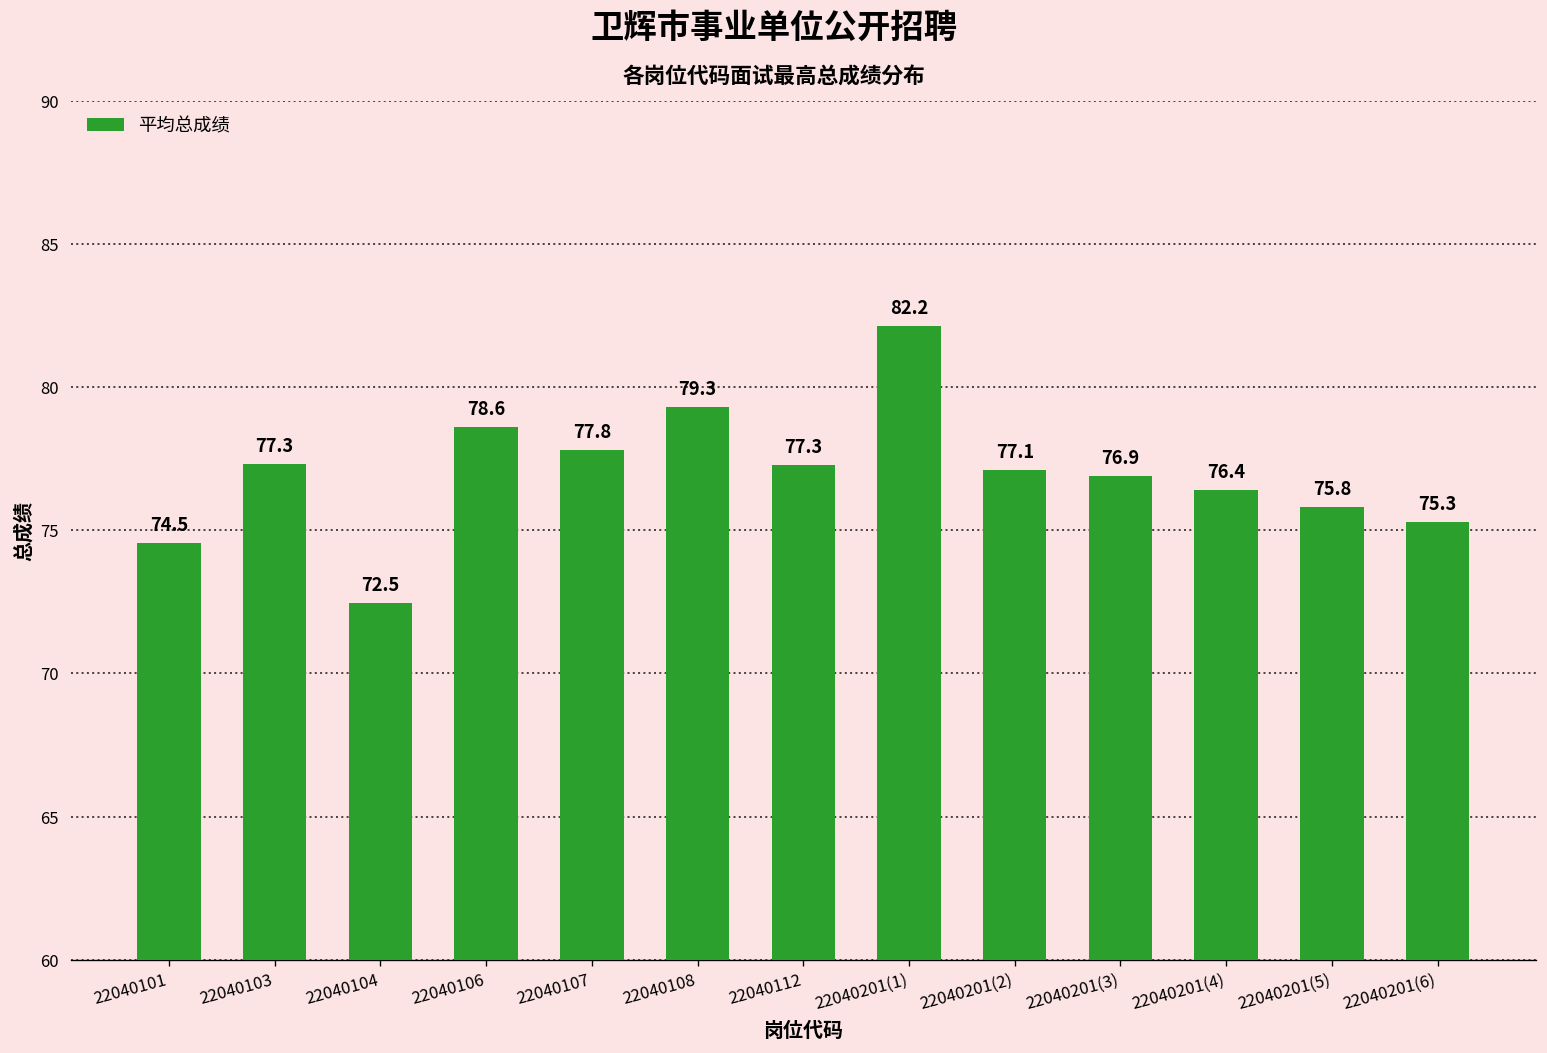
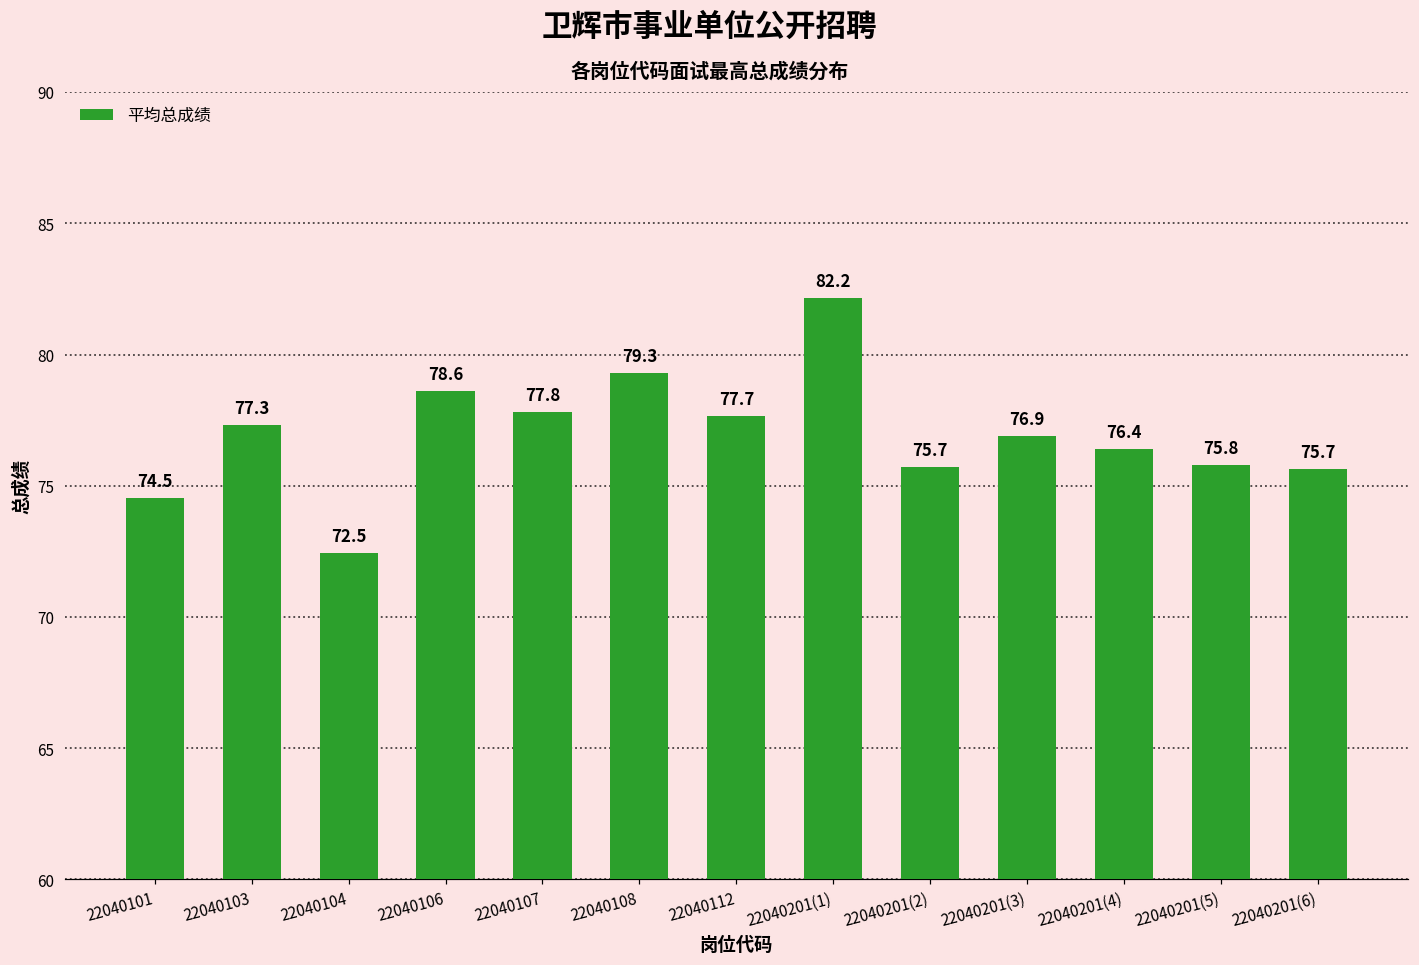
22040112: 77.3 -> 77.7
22040201(2): 77.1 -> 75.7
22040201(6): 75.3 -> 75.7
